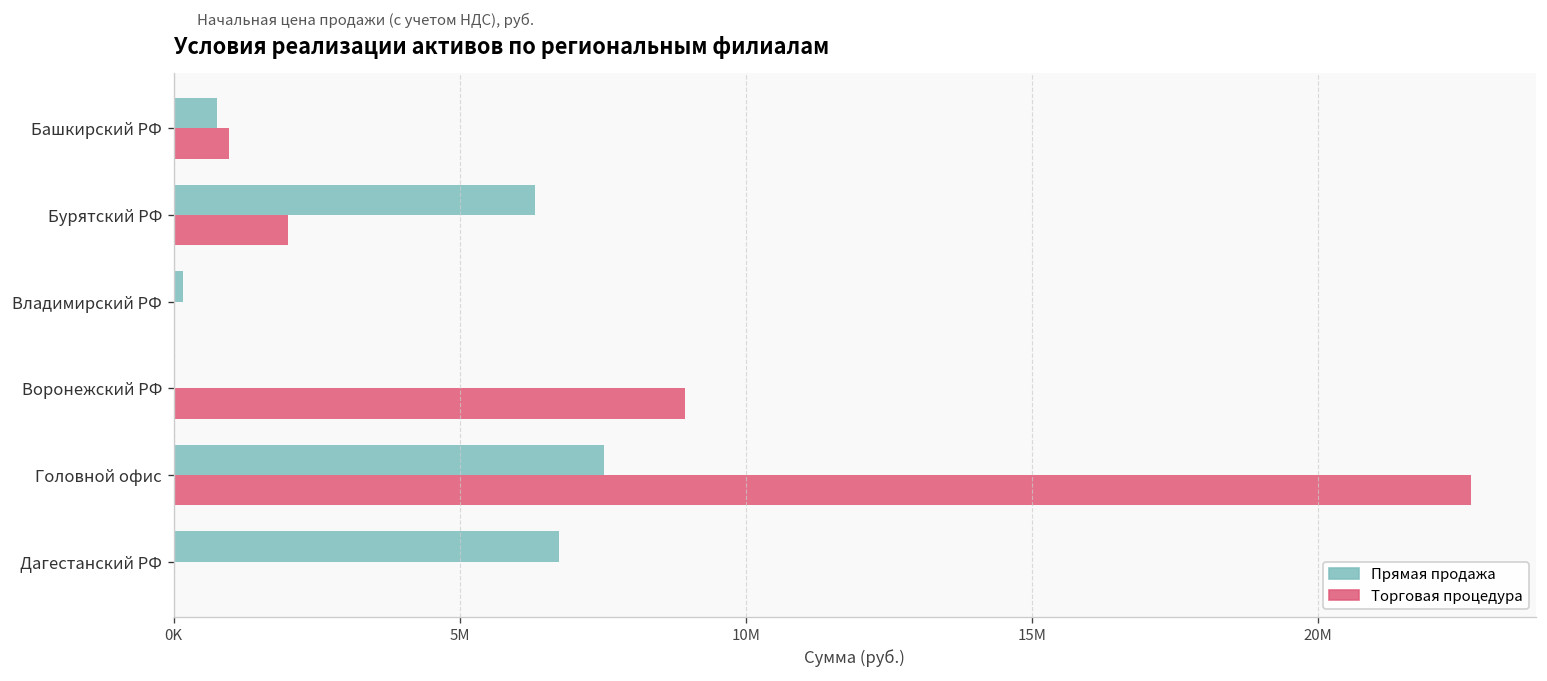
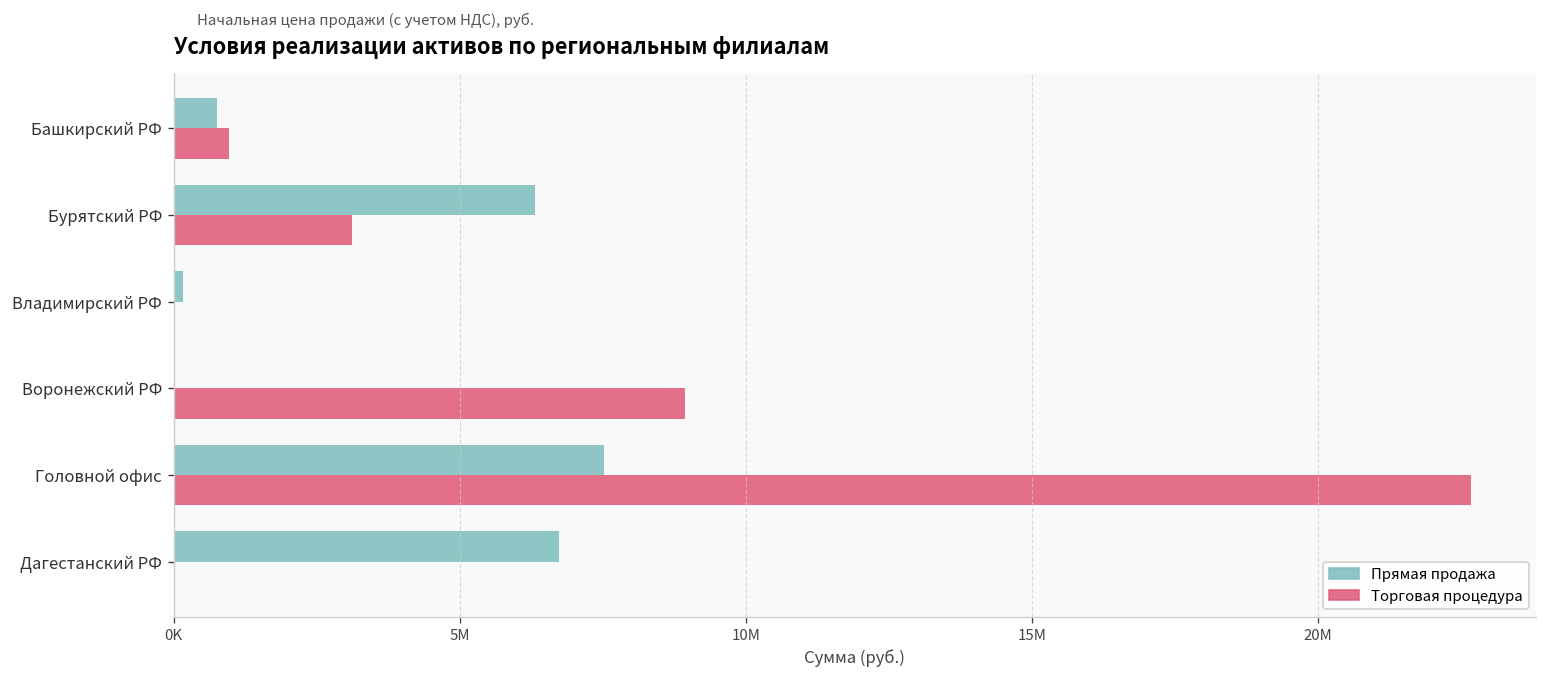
Торговая процедура, Бурятский РФ: 2000000 -> 3100000
